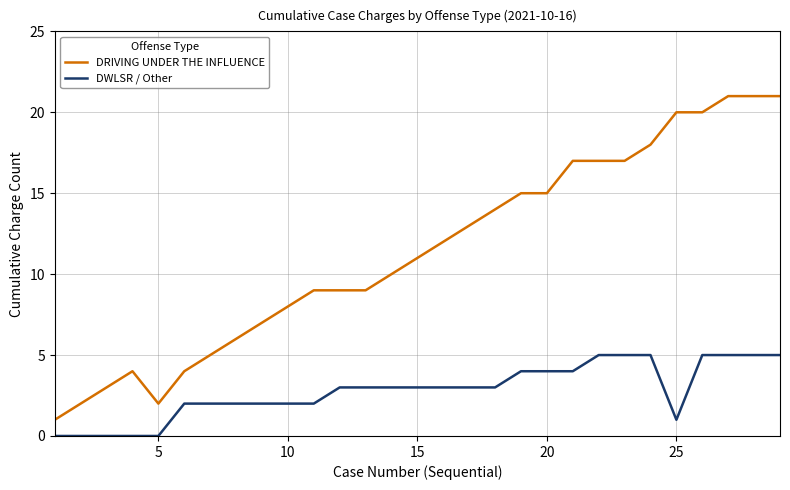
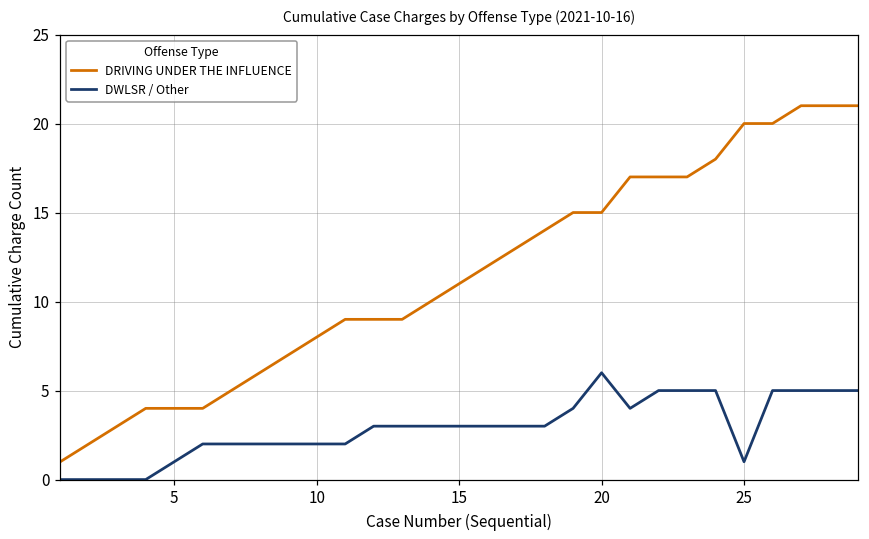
DRIVING UNDER THE INFLUENCE, 5: 2 -> 4
DWLSR / Other, 5: 0 -> 1
DWLSR / Other, 20: 4 -> 6
